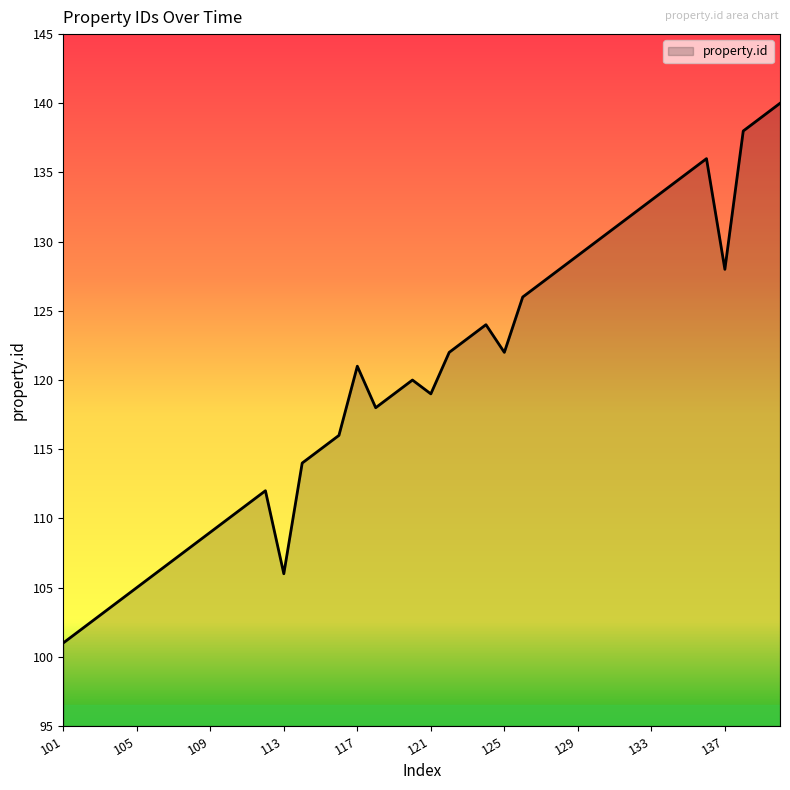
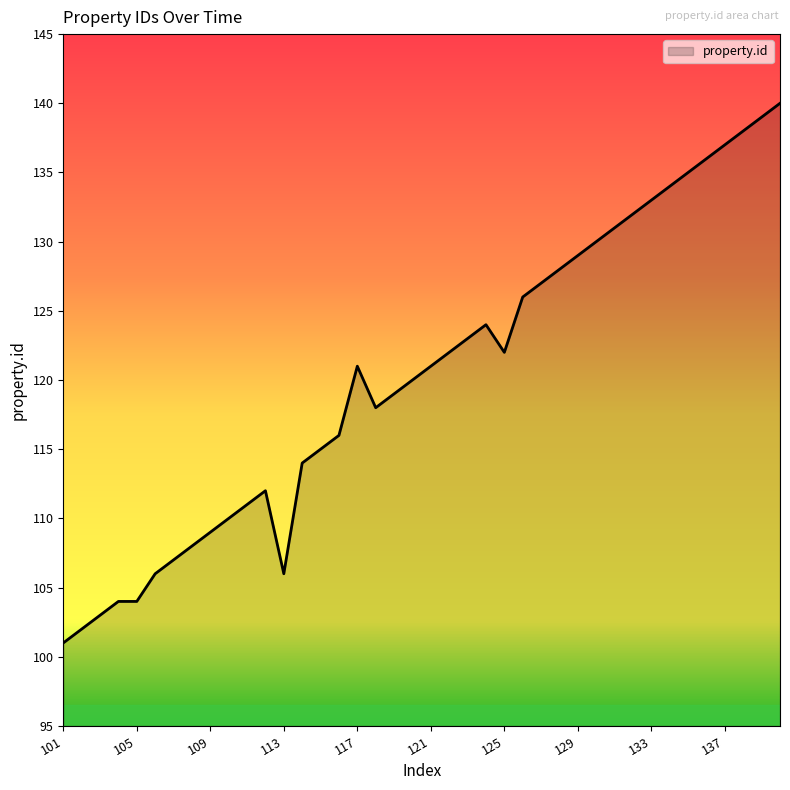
105: 105 -> 104
121: 119 -> 121
137: 128 -> 137
